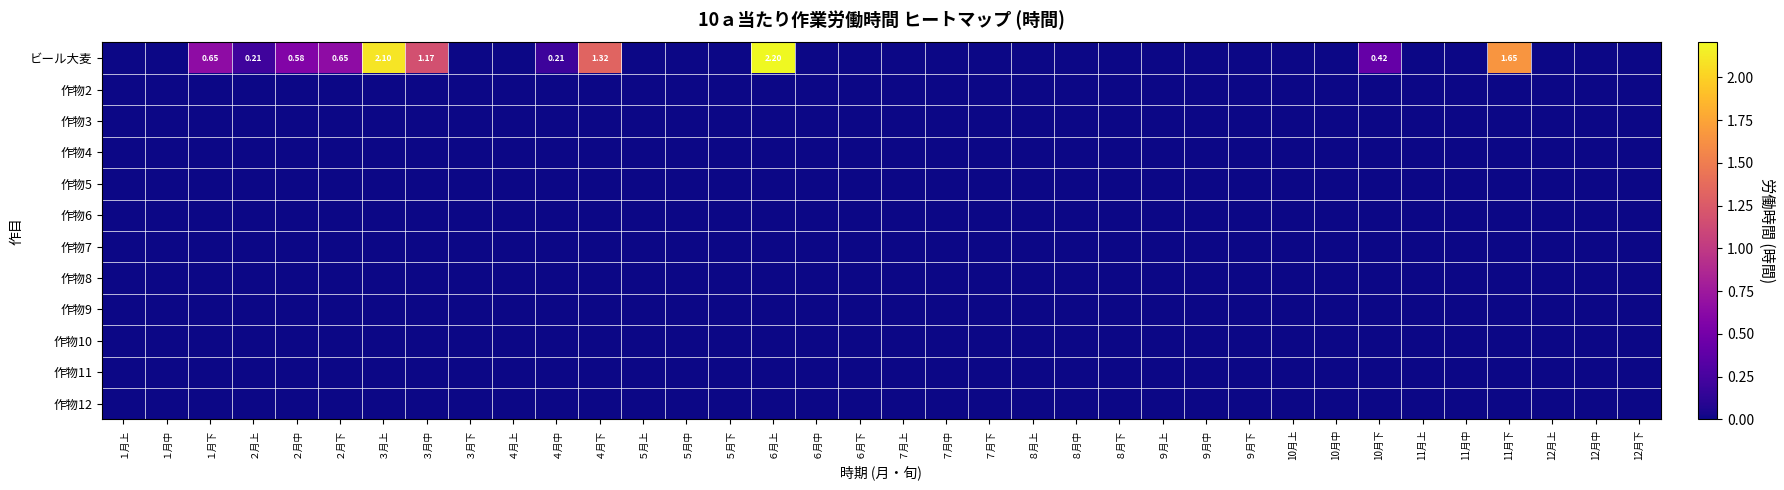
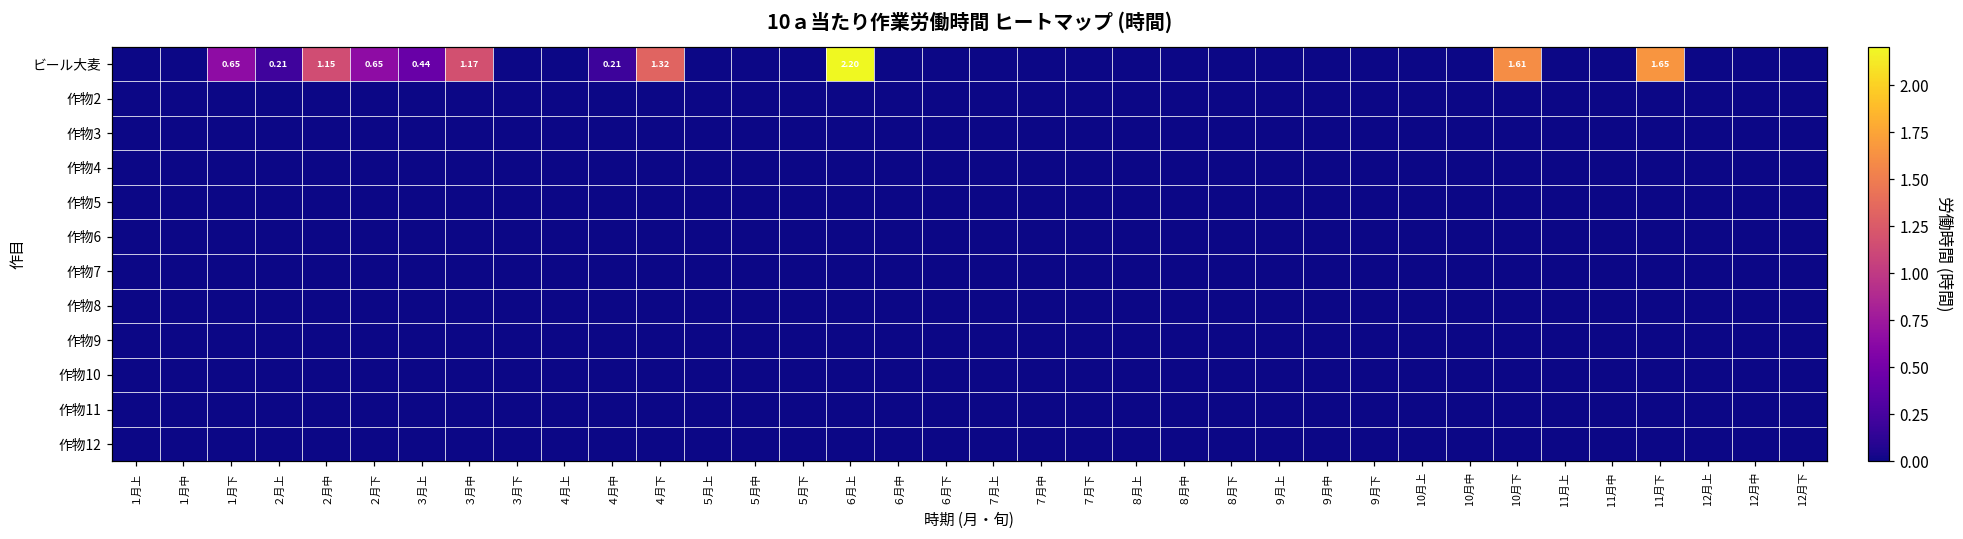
ビール大麦, ２月中: 0.58 -> 1.15
ビール大麦, ３月上: 2.10 -> 0.44
ビール大麦, 10月下: 0.42 -> 1.61
